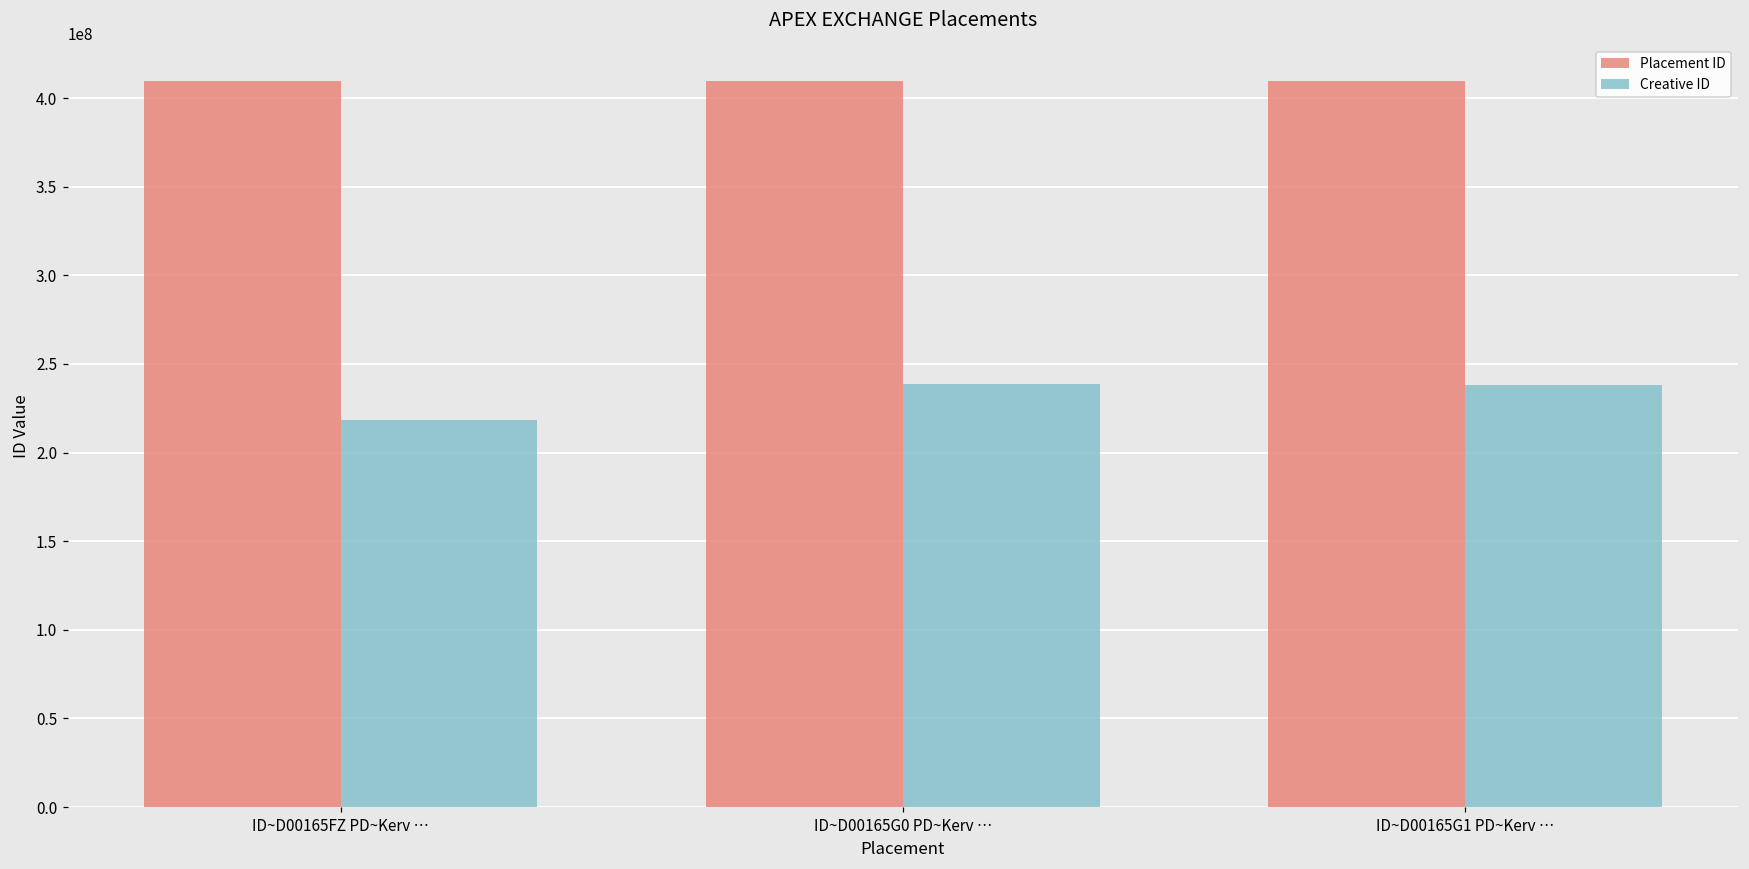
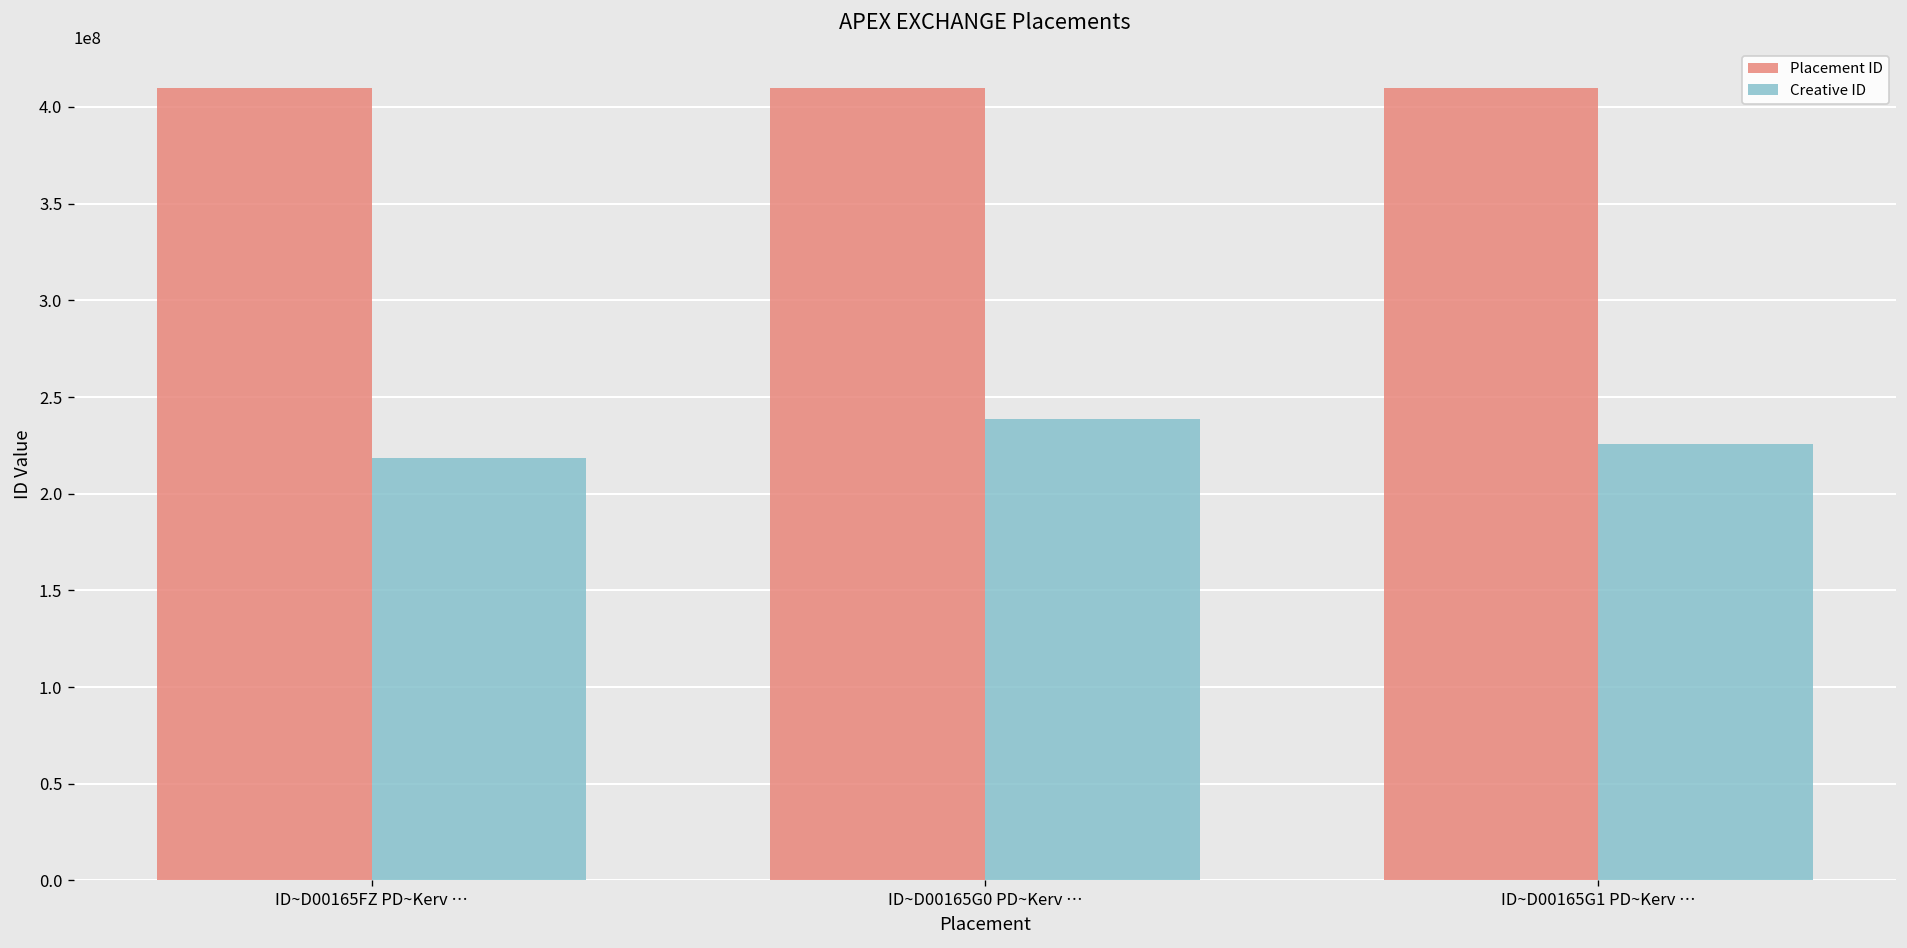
Creative ID, ID~D00165G1 PD~Kerv …: 238000000 -> 226000000
